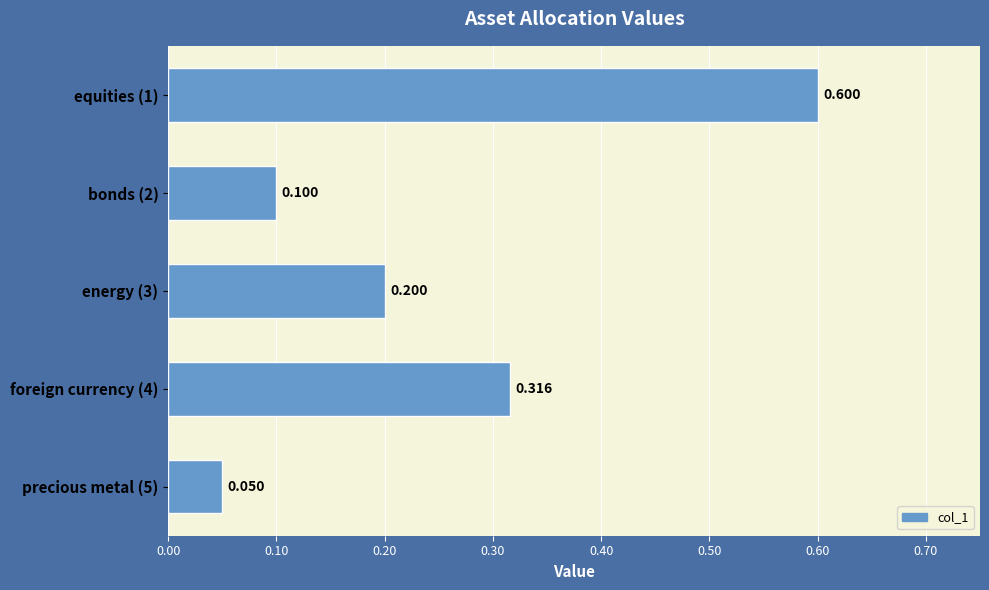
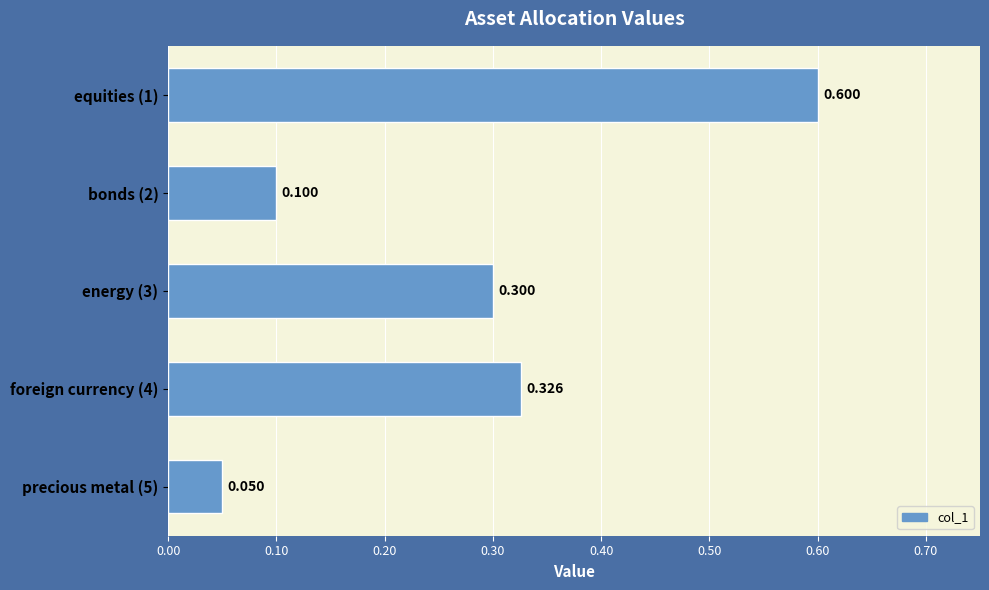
energy (3): 0.200 -> 0.300
foreign currency (4): 0.316 -> 0.326
